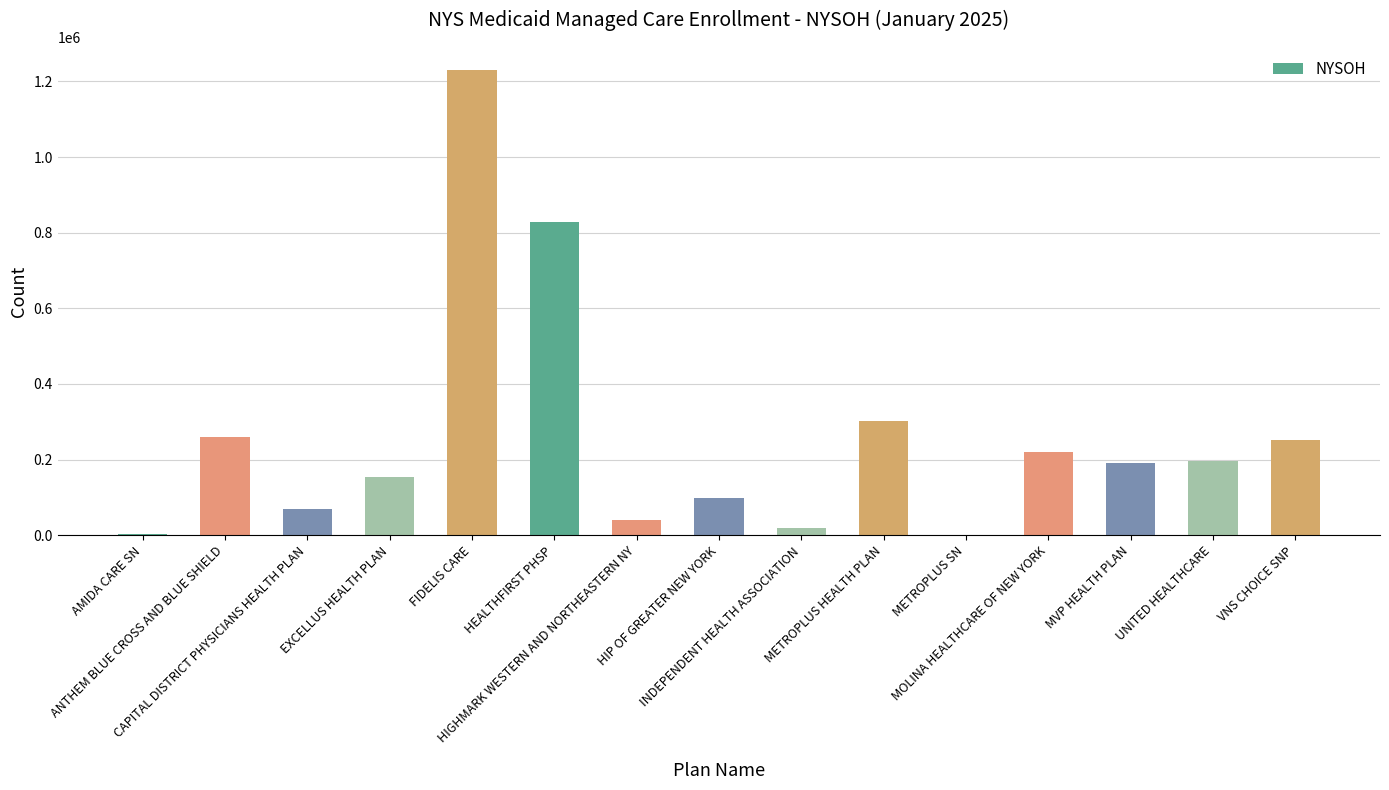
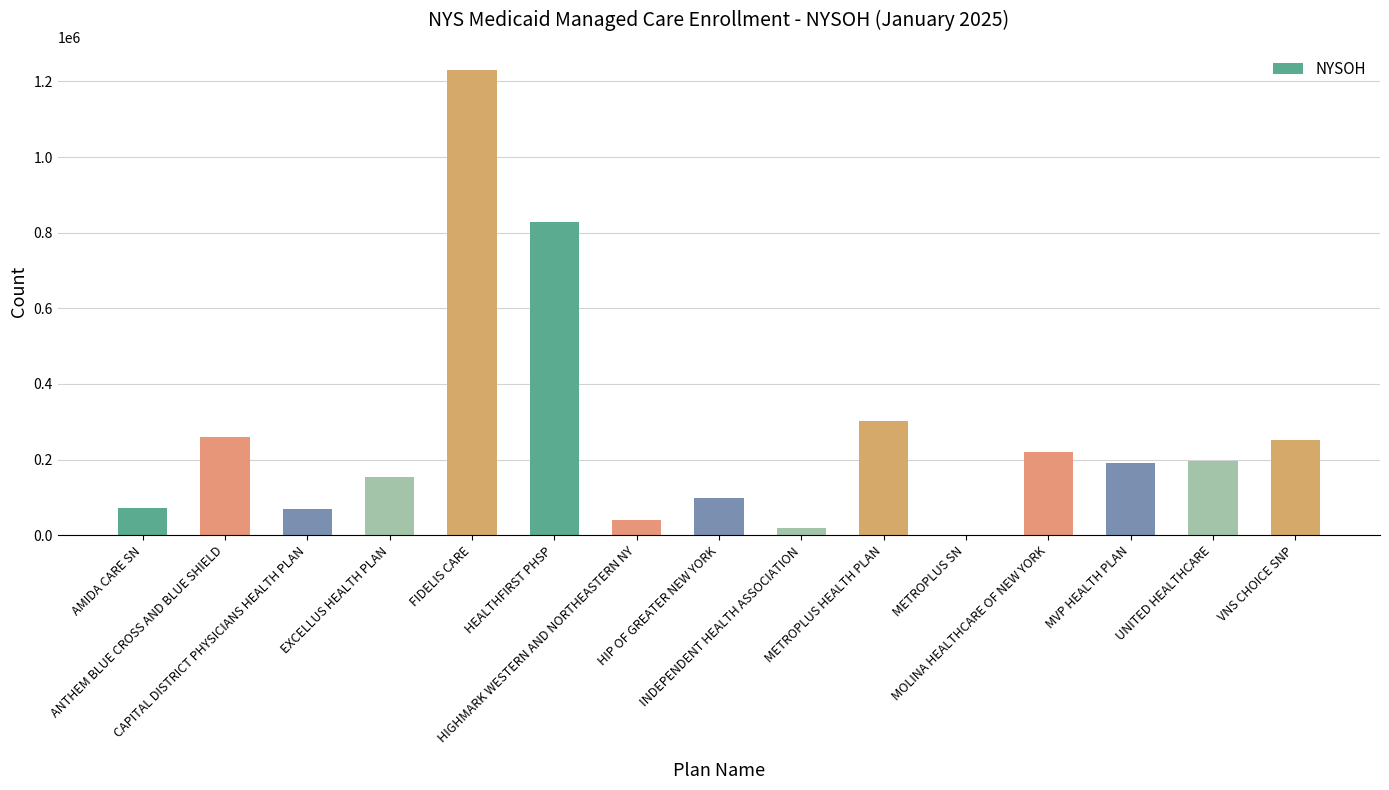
AMIDA CARE SN: 0 -> 70000
